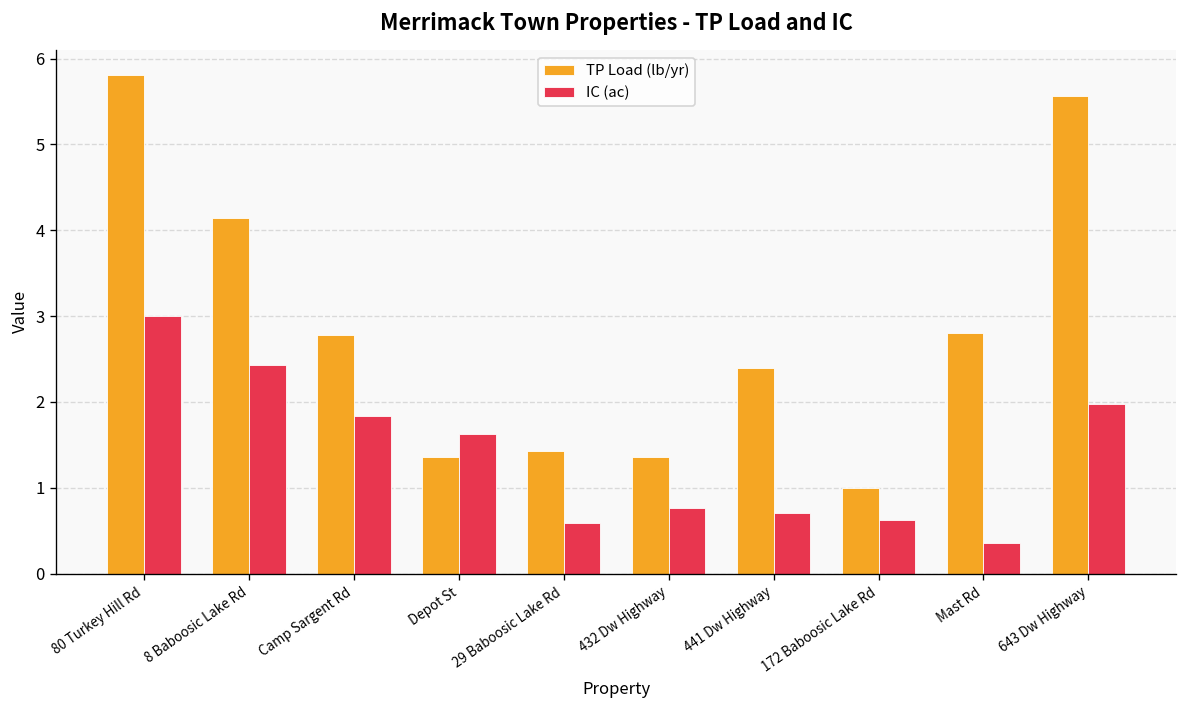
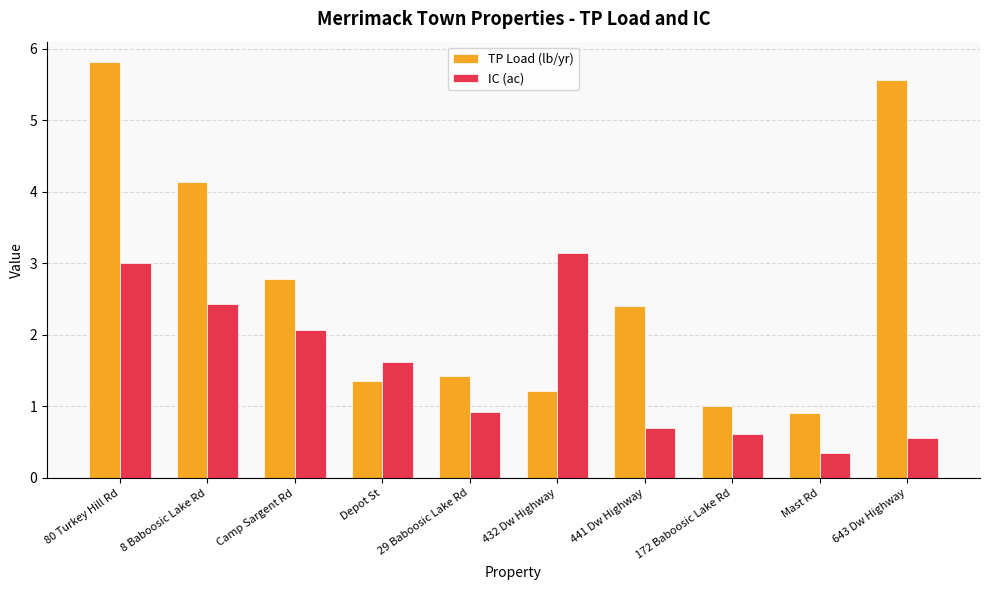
IC (ac), Camp Sargent Rd: 1.8 -> 2.1
IC (ac), 29 Baboosic Lake Rd: 0.6 -> 0.9
TP Load (lb/yr), 432 Dw Highway: 1.4 -> 1.2
IC (ac), 432 Dw Highway: 0.8 -> 3.1
TP Load (lb/yr), Mast Rd: 2.8 -> 0.9
IC (ac), 643 Dw Highway: 2.0 -> 0.6
